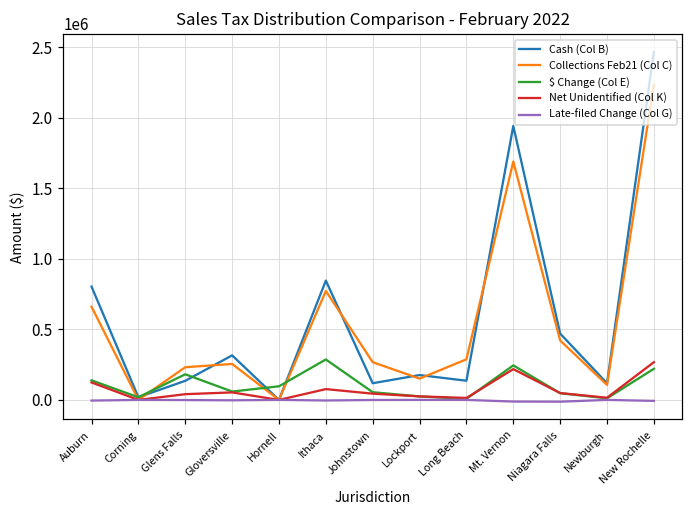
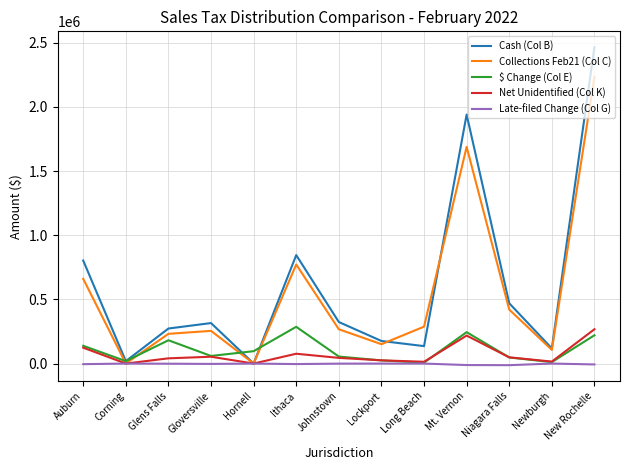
Cash (Col B), Glens Falls: 140000 -> 270000
Cash (Col B), Johnstown: 120000 -> 320000
